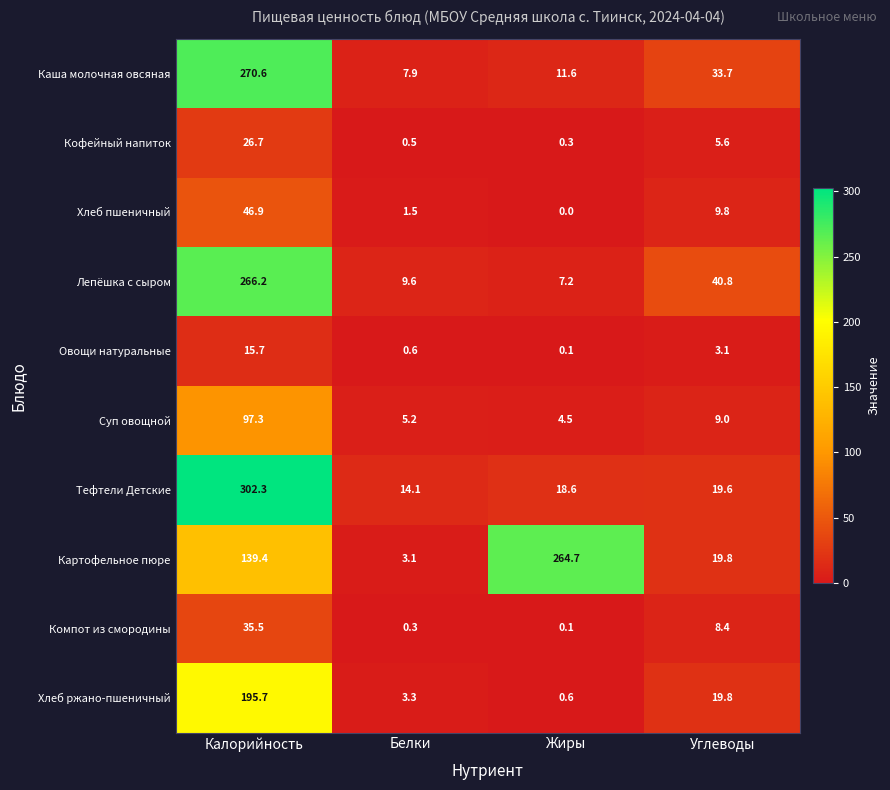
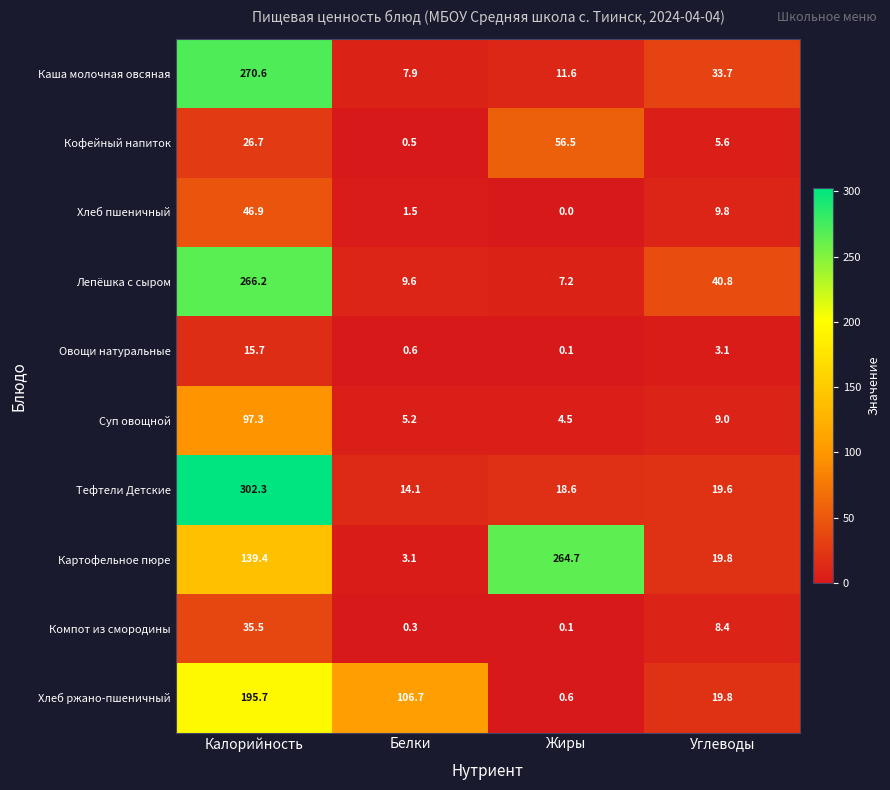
Кофейный напиток, Жиры: 0.3 -> 56.5
Хлеб ржано-пшеничный, Белки: 3.3 -> 106.7
